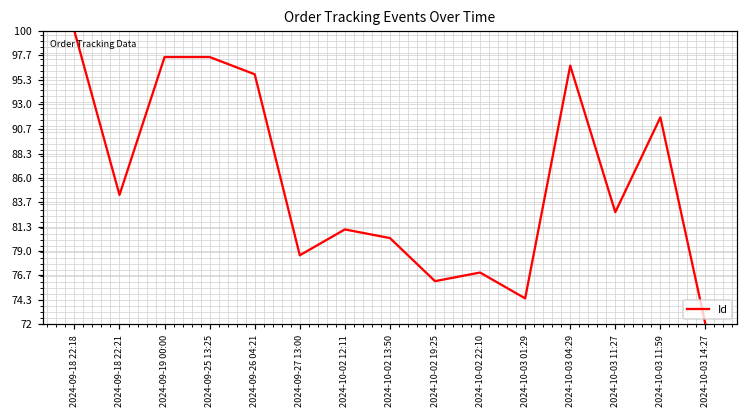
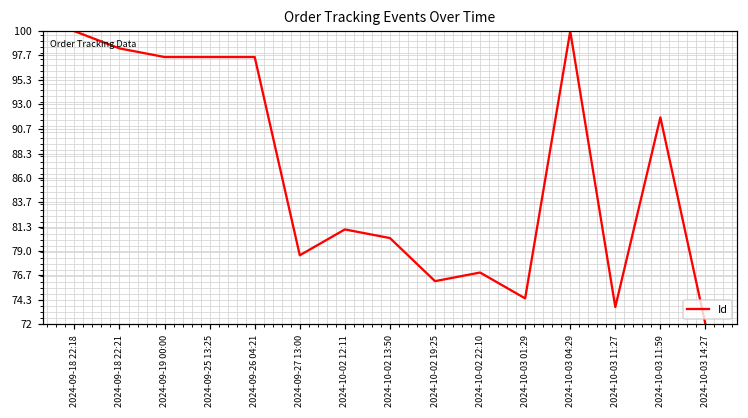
2024-09-18 22:21: 84 -> 98
2024-09-26 04:21: 96 -> 98
2024-10-03 04:29: 97 -> 100
2024-10-03 11:27: 83 -> 74
